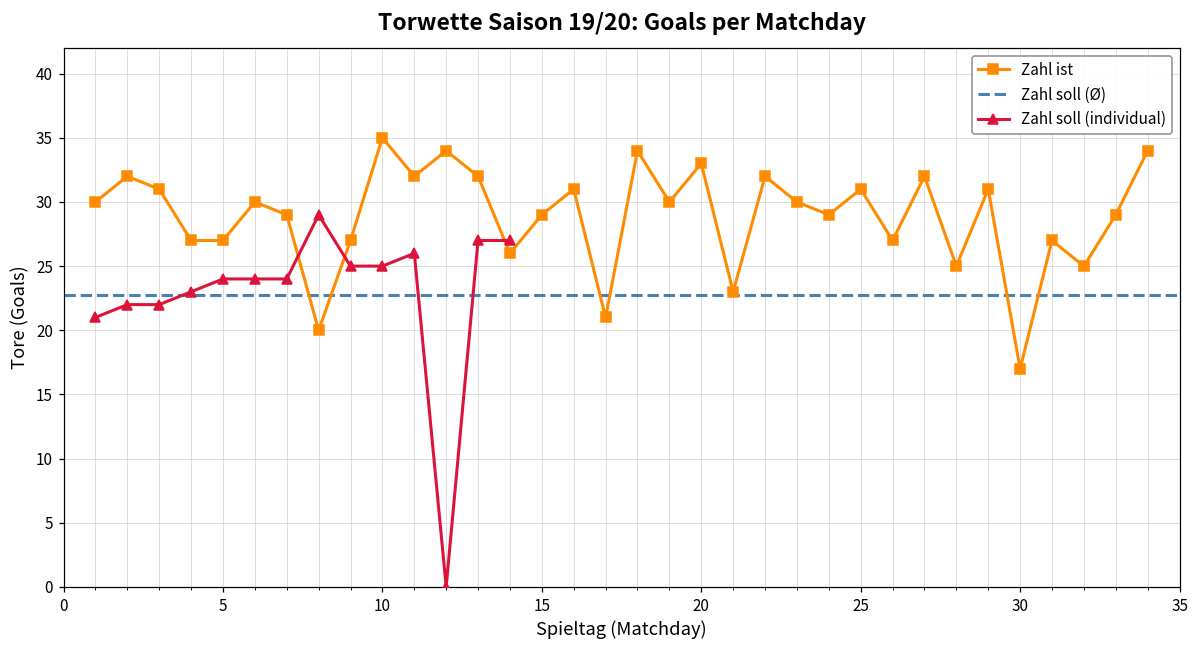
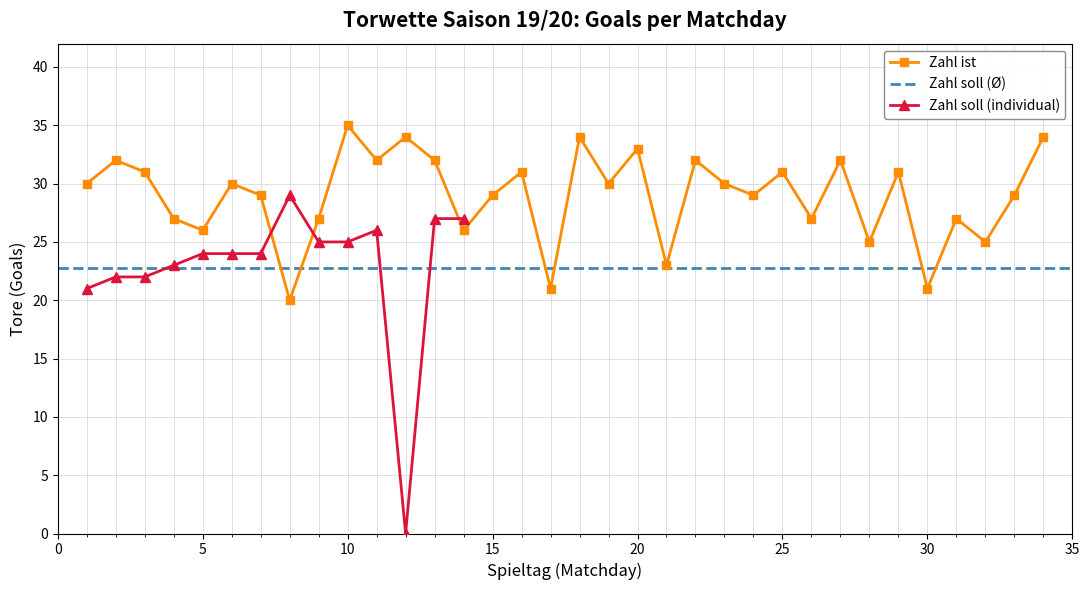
Zahl ist, 5: 27 -> 26
Zahl ist, 30: 17 -> 21
